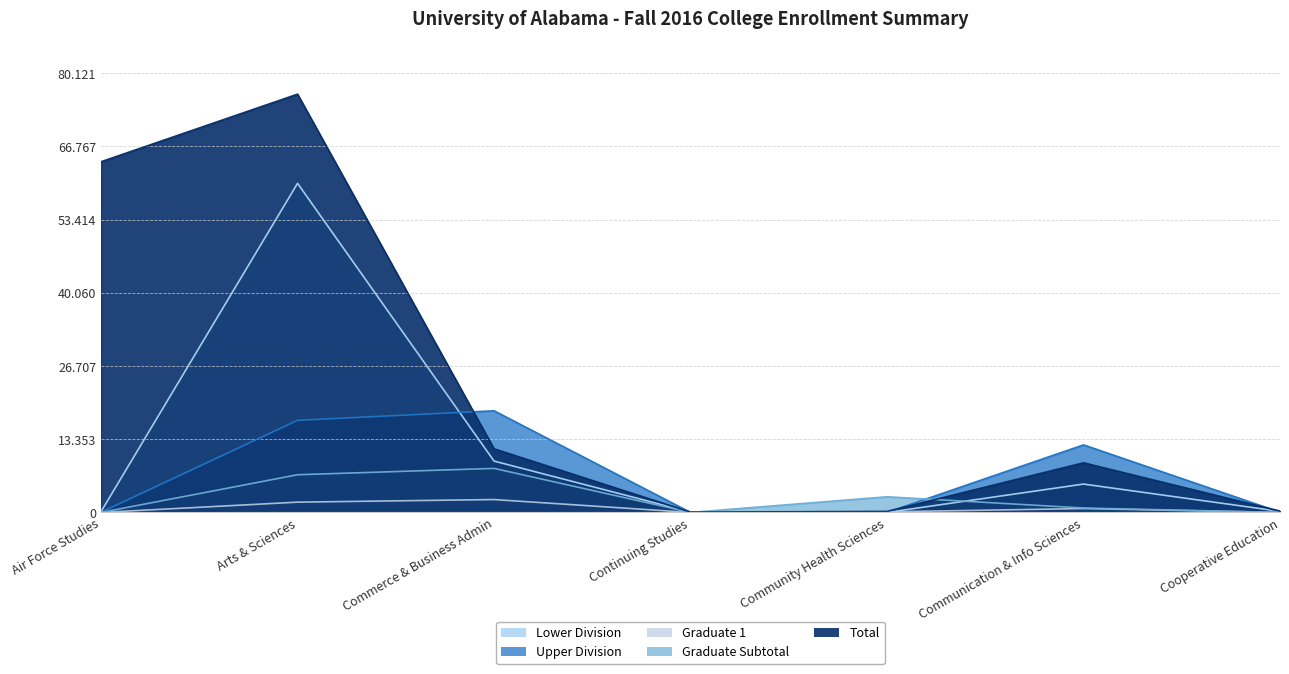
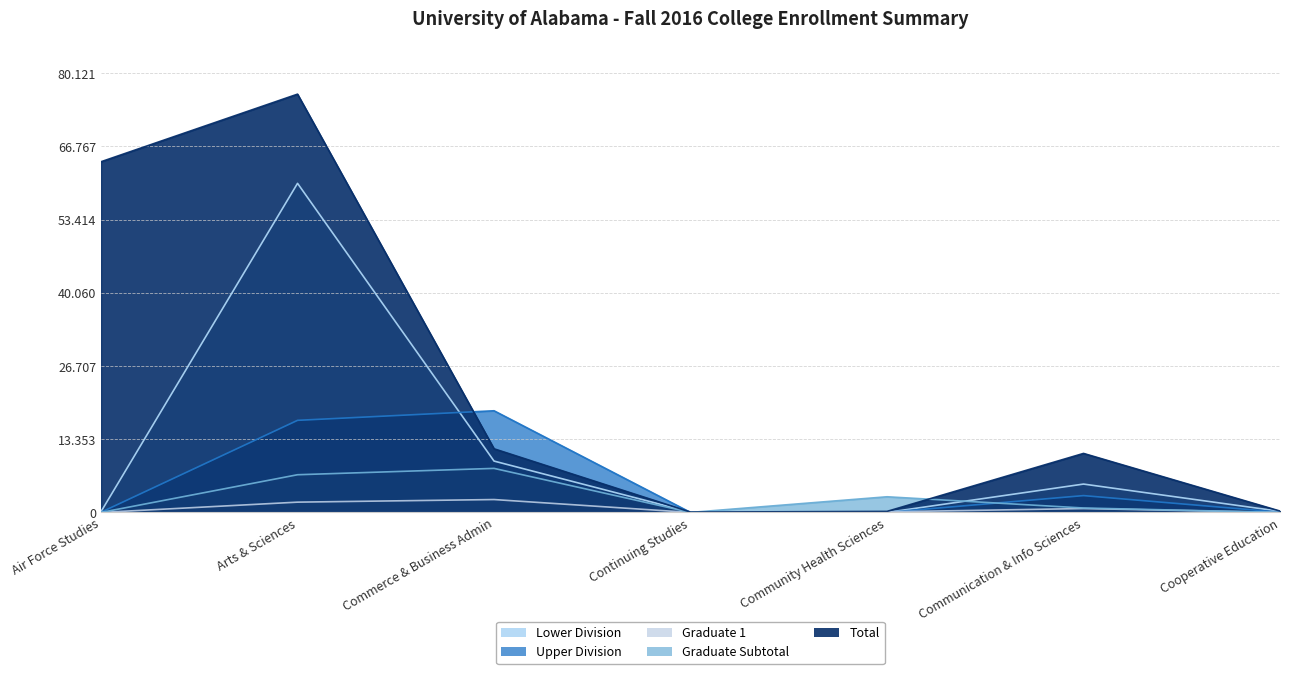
Upper Division, Communication & Info Sciences: 12 -> 3
Total, Communication & Info Sciences: 9 -> 11
